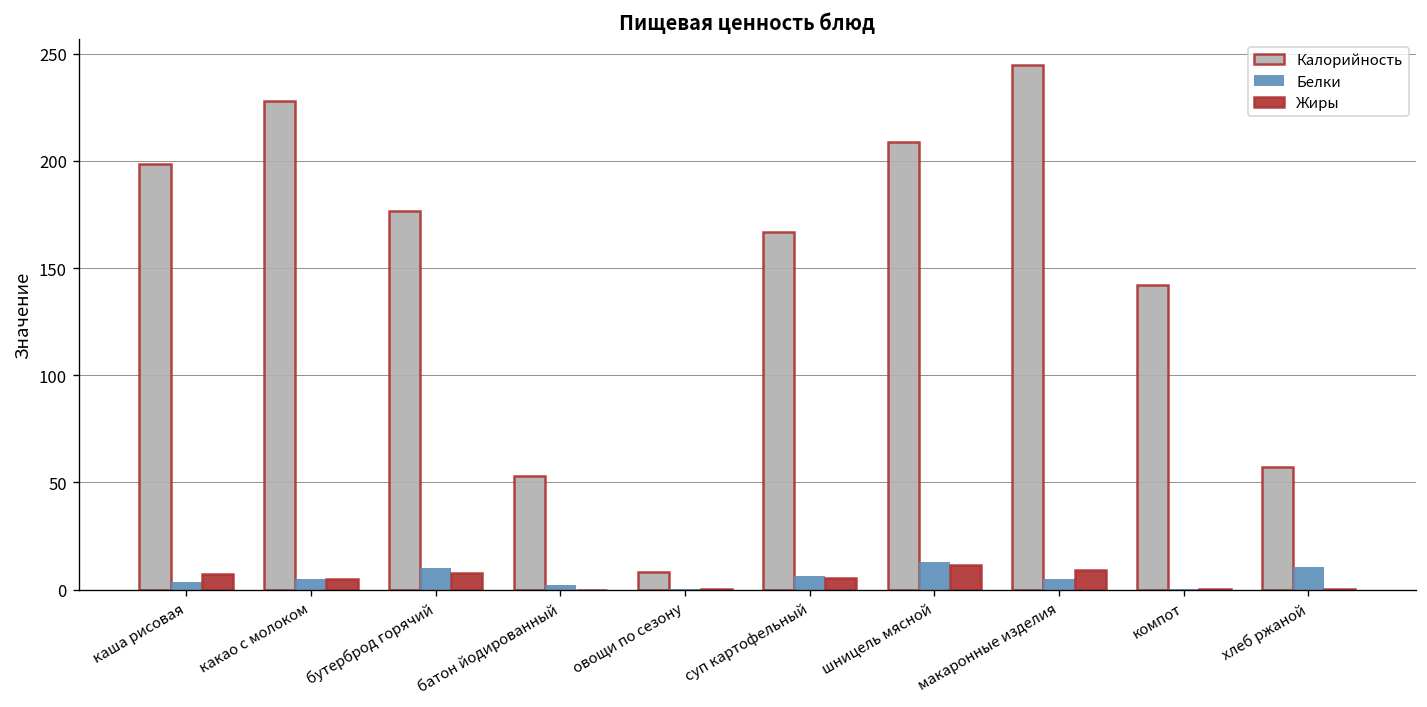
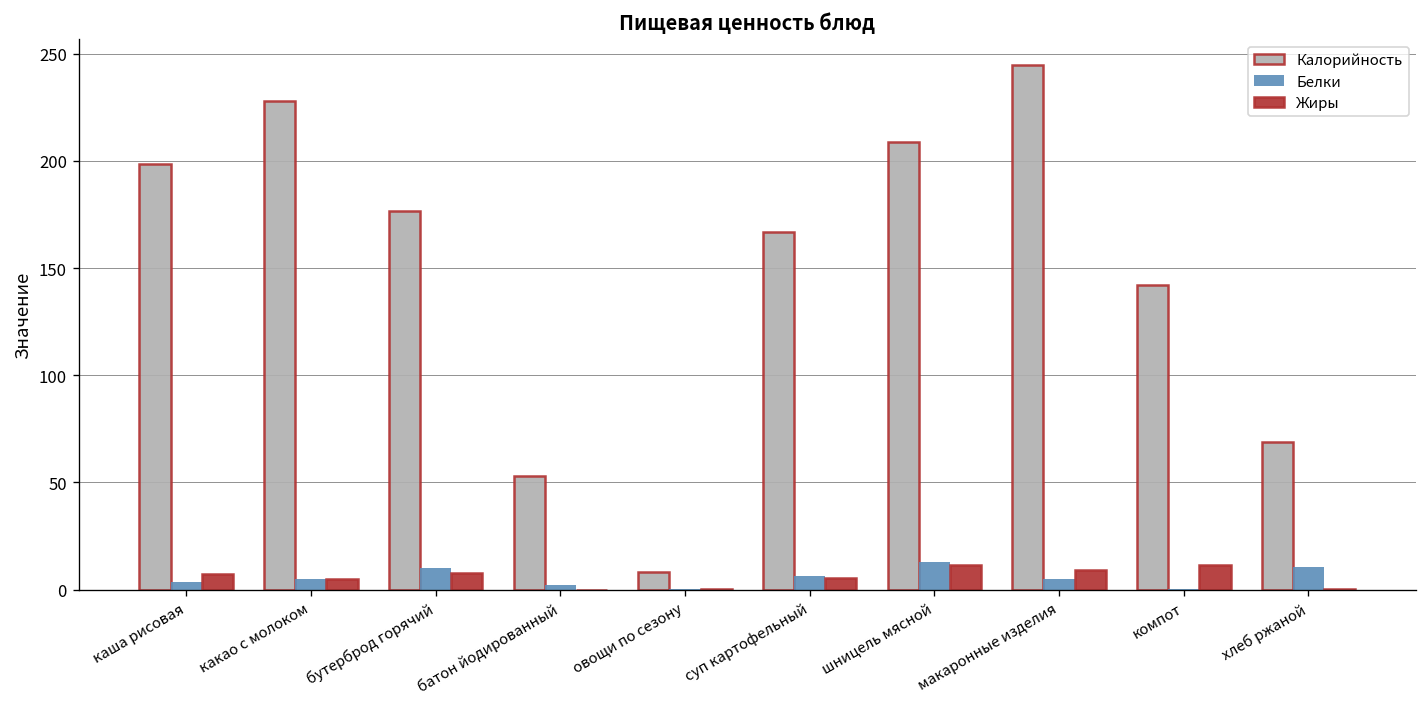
Жиры, компот: 0 -> 12
Калорийность, хлеб ржаной: 57 -> 69
